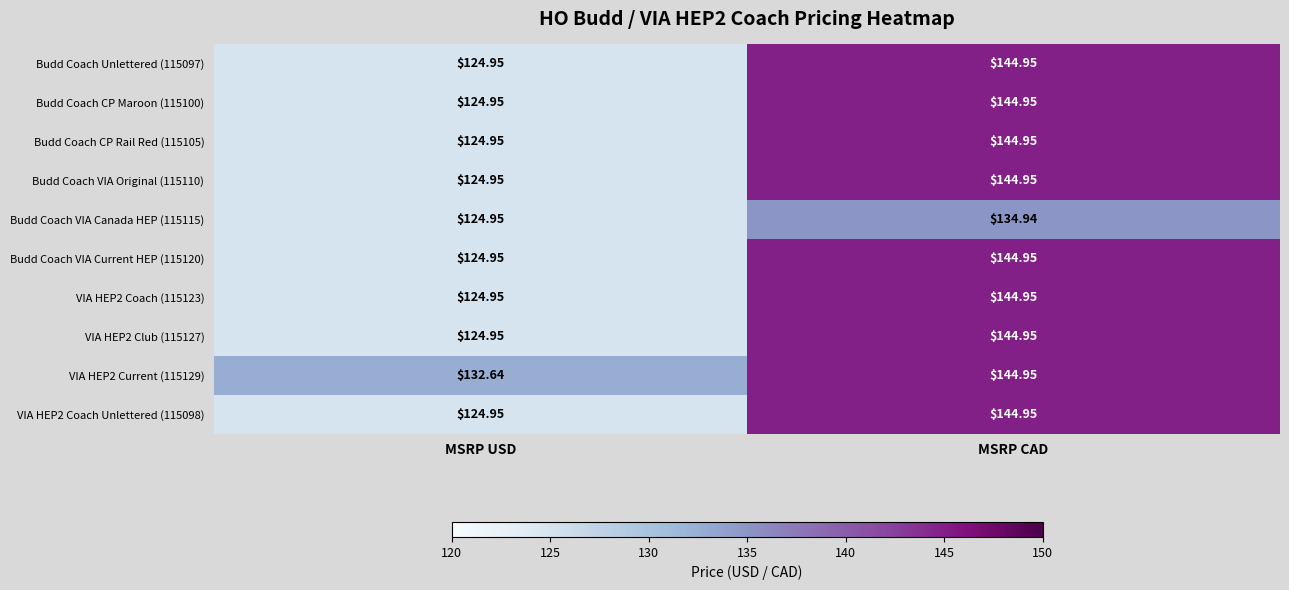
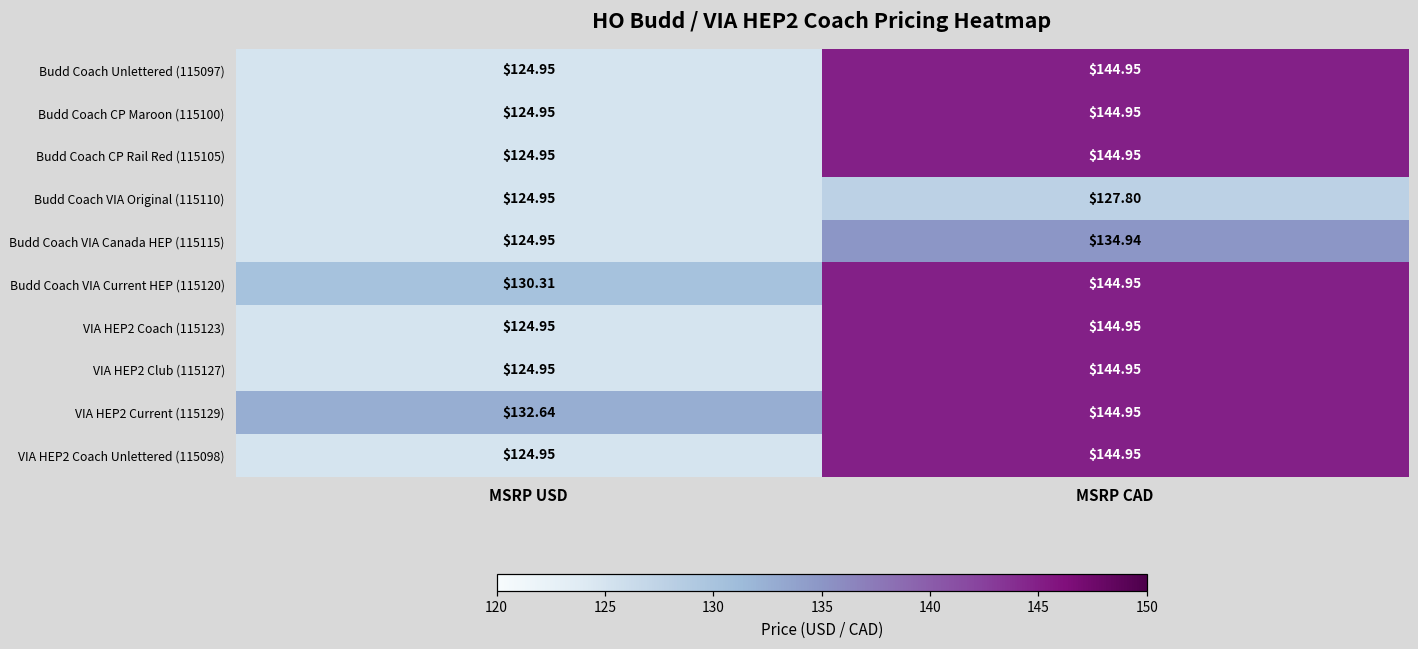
Budd Coach VIA Original (115110), MSRP CAD: $144.95 -> $127.80
Budd Coach VIA Current HEP (115120), MSRP USD: $124.95 -> $130.31
